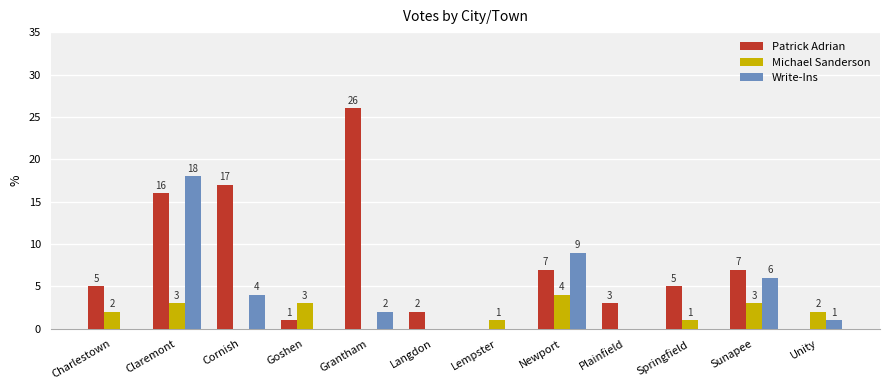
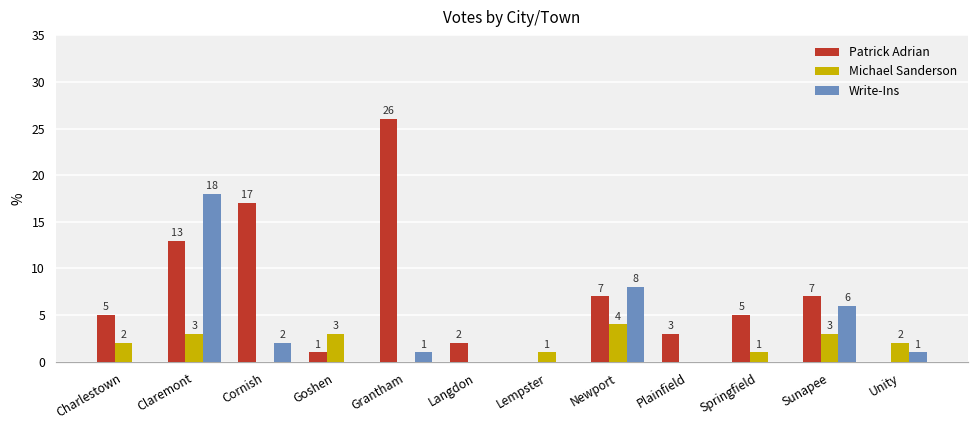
Patrick Adrian, Claremont: 16 -> 13
Write-Ins, Cornish: 4 -> 2
Write-Ins, Grantham: 2 -> 1
Write-Ins, Newport: 9 -> 8
